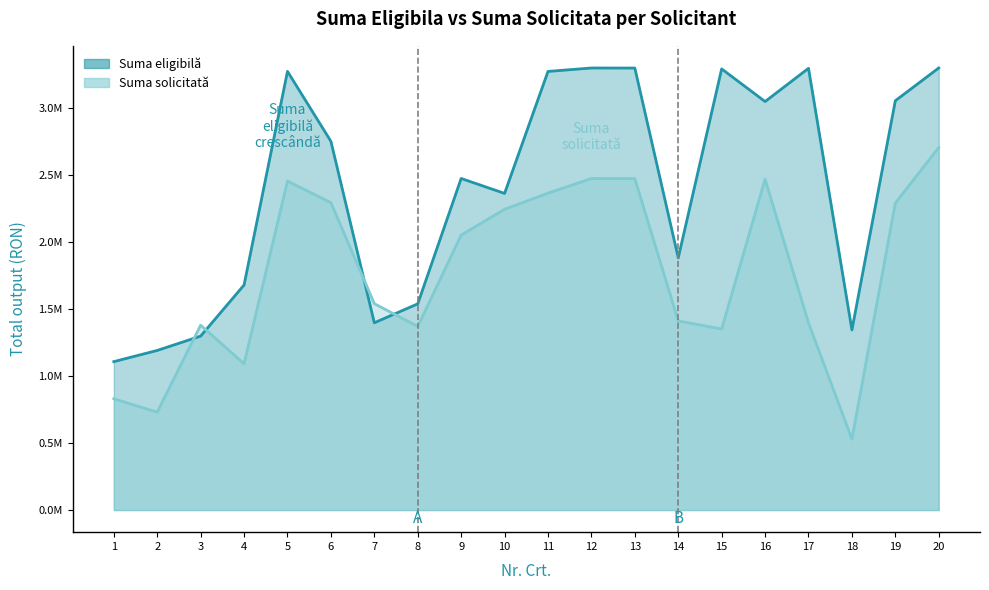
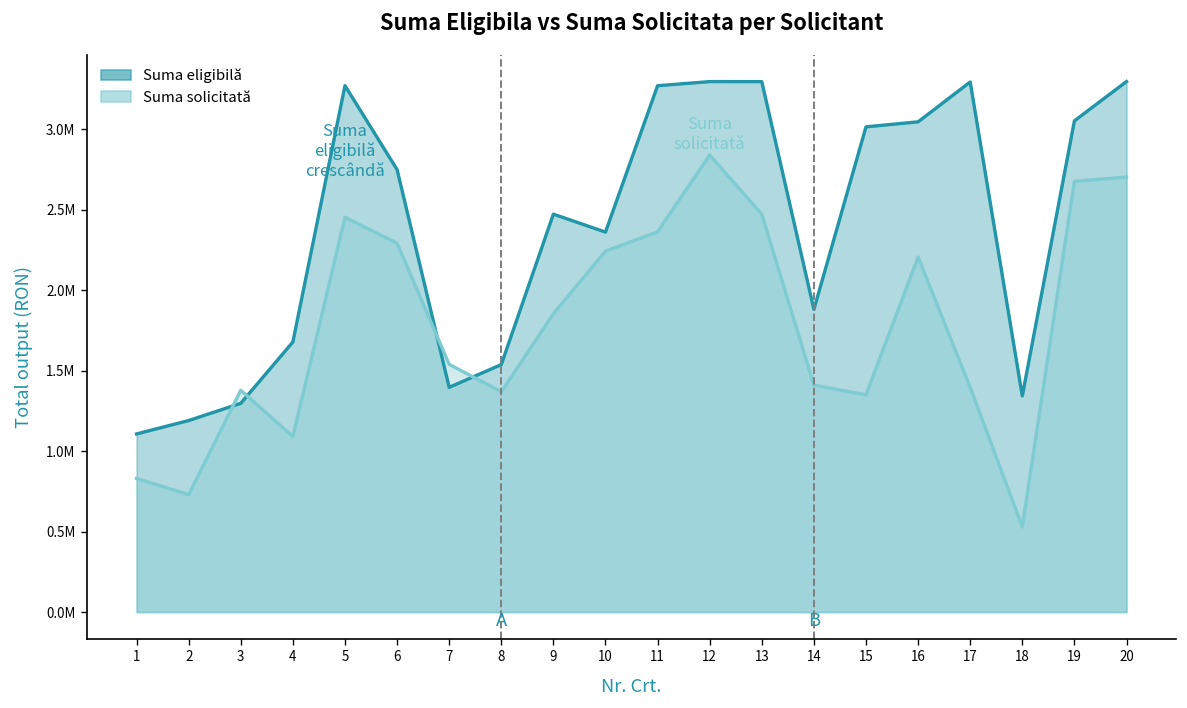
Suma solicitată, 9: 2050000 -> 1850000
Suma solicitată, 12: 2470000 -> 2840000
Suma eligibilă, 15: 3290000 -> 3010000
Suma solicitată, 16: 2470000 -> 2210000
Suma solicitată, 19: 2290000 -> 2680000
